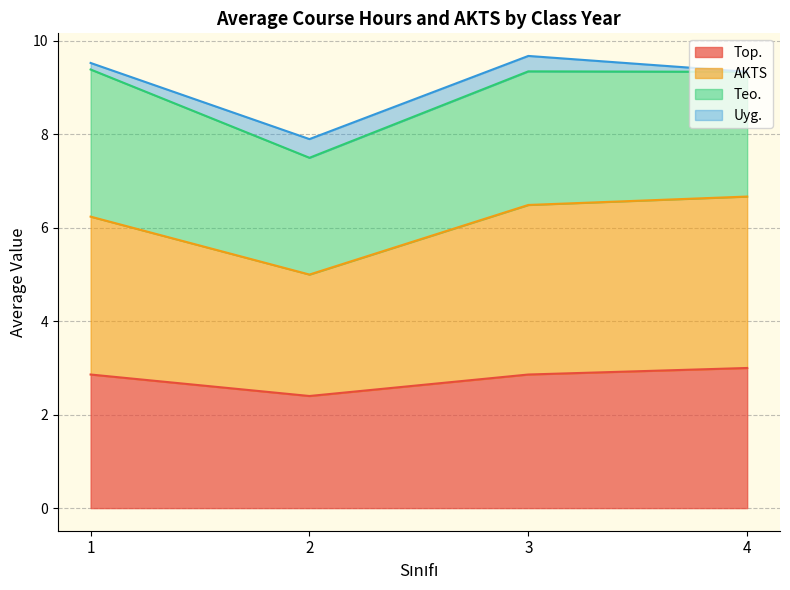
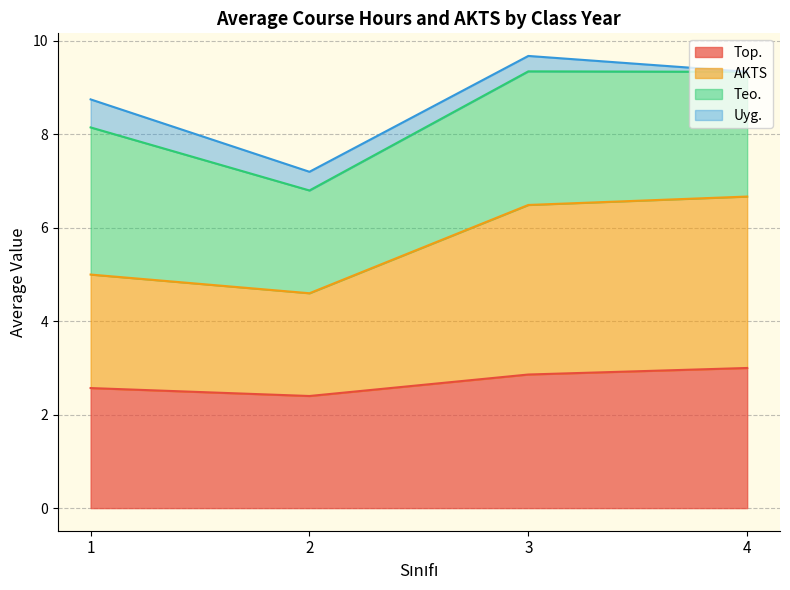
Top., 1: 2.9 -> 2.6
AKTS, 1: 3.4 -> 2.4
Uyg., 1: 0.1 -> 0.6
AKTS, 2: 2.6 -> 2.2
Teo., 2: 2.5 -> 2.2
